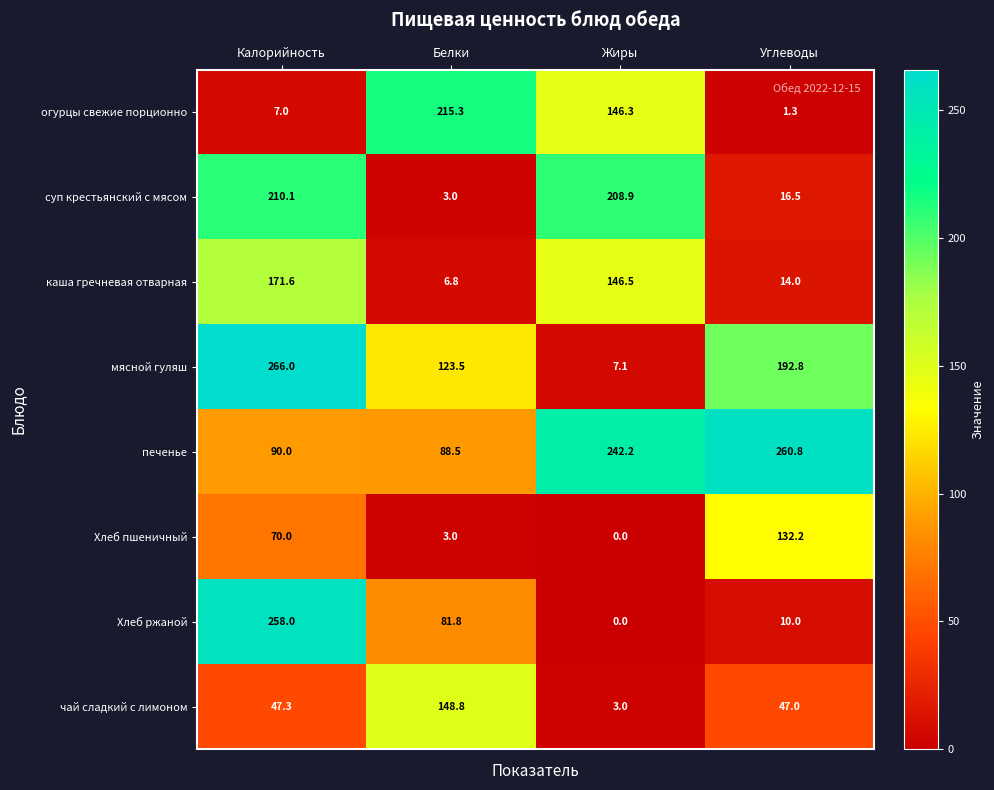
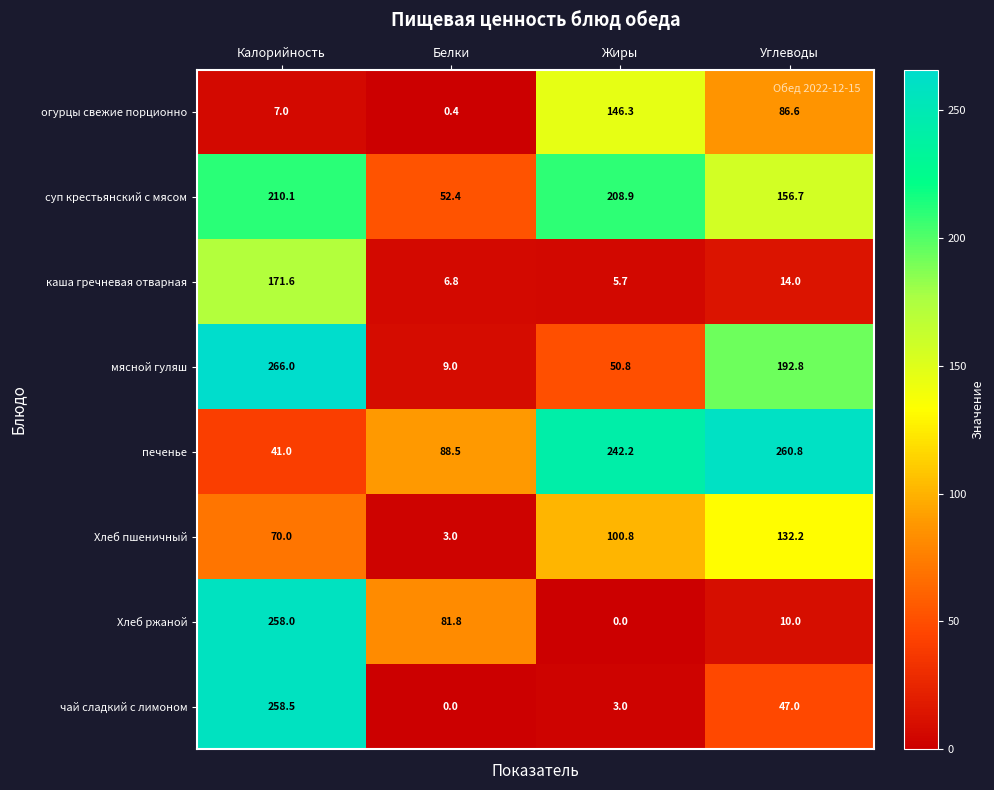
огурцы свежие порционно, Белки: 215.3 -> 0.4
огурцы свежие порционно, Углеводы: 1.3 -> 86.6
суп крестьянский с мясом, Белки: 3.0 -> 52.4
суп крестьянский с мясом, Углеводы: 16.5 -> 156.7
каша гречневая отварная, Жиры: 146.5 -> 5.7
мясной гуляш, Белки: 123.5 -> 9.0
мясной гуляш, Жиры: 7.1 -> 50.8
печенье, Калорийность: 90.0 -> 41.0
Хлеб пшеничный, Жиры: 0.0 -> 100.8
чай сладкий с лимоном, Калорийность: 47.3 -> 258.5
чай сладкий с лимоном, Белки: 148.8 -> 0.0
